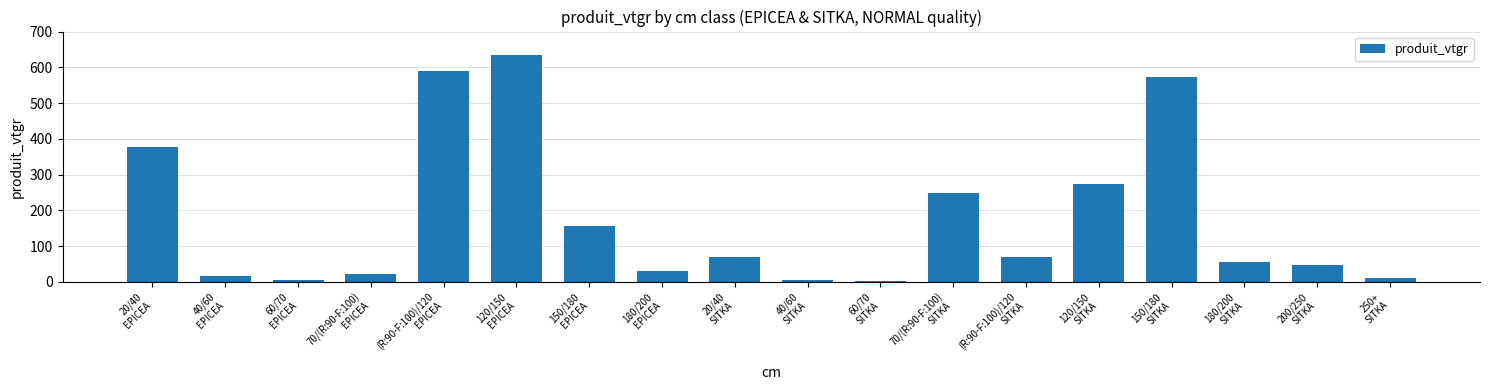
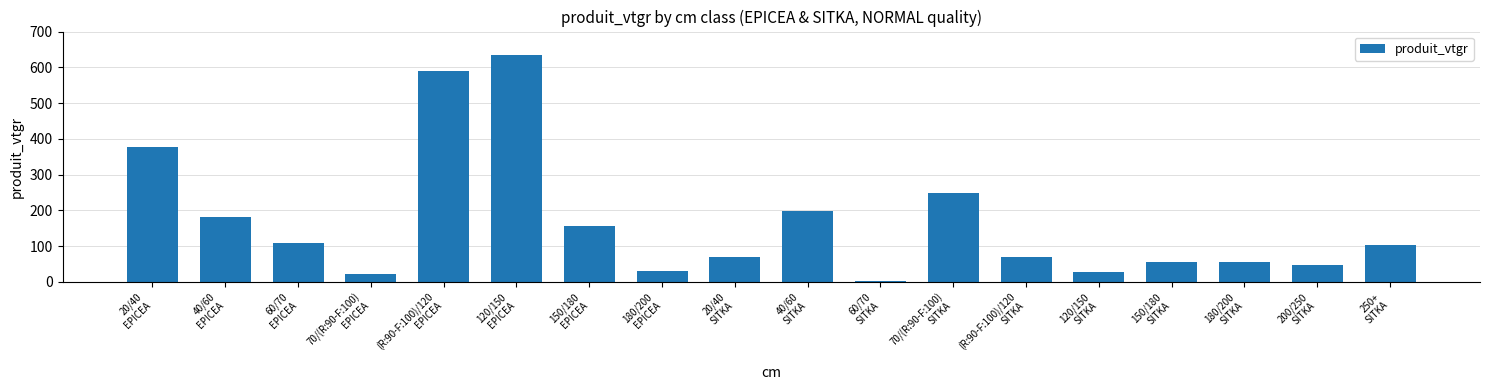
40/60 EPICEA: 20 -> 180
60/70 EPICEA: 0 -> 110
40/60 SITKA: 0 -> 200
120/150 SITKA: 270 -> 30
150/180 SITKA: 570 -> 50
250+ SITKA: 10 -> 100
